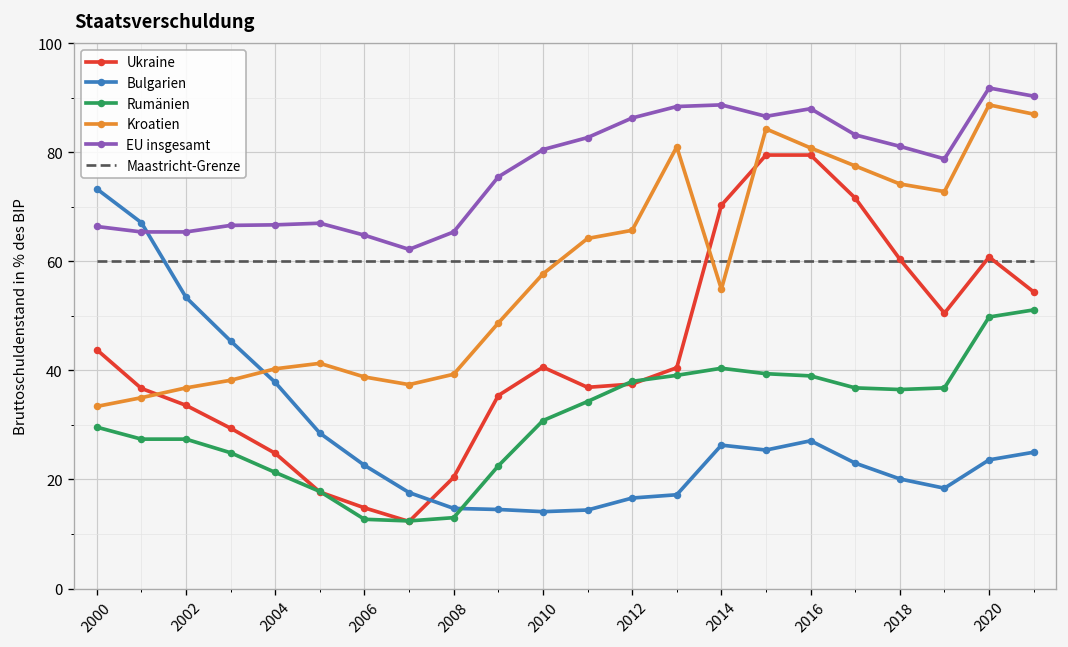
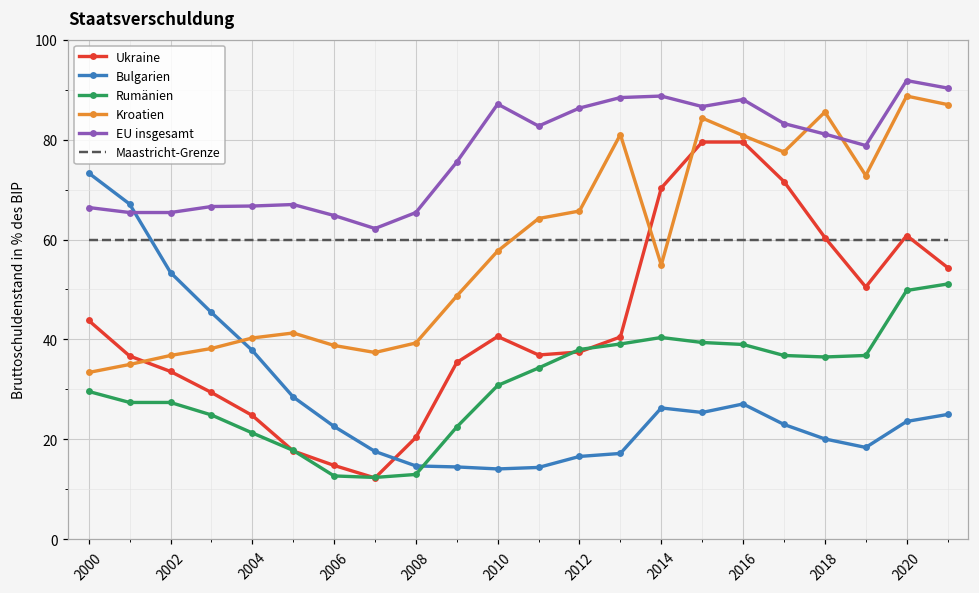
EU insgesamt, 2010: 81 -> 87
Kroatien, 2018: 74 -> 86
